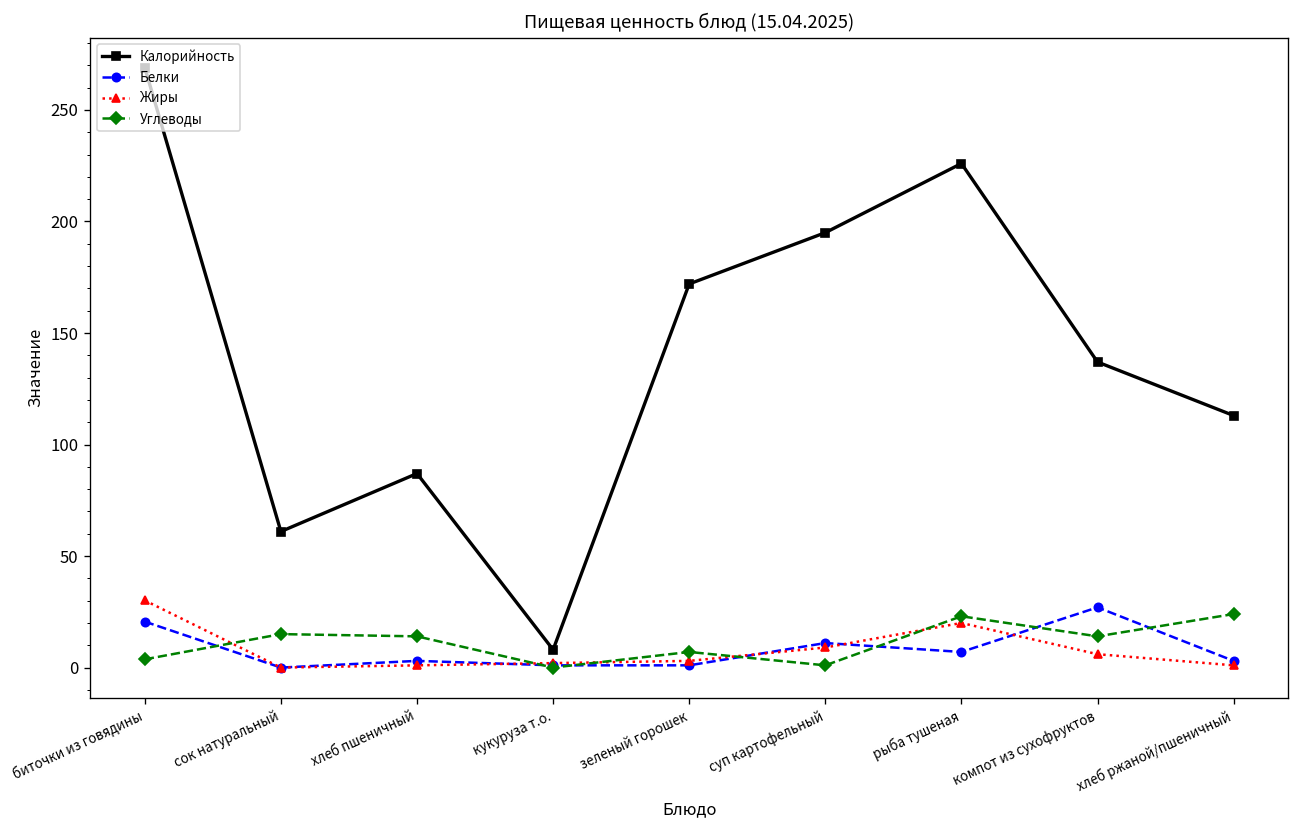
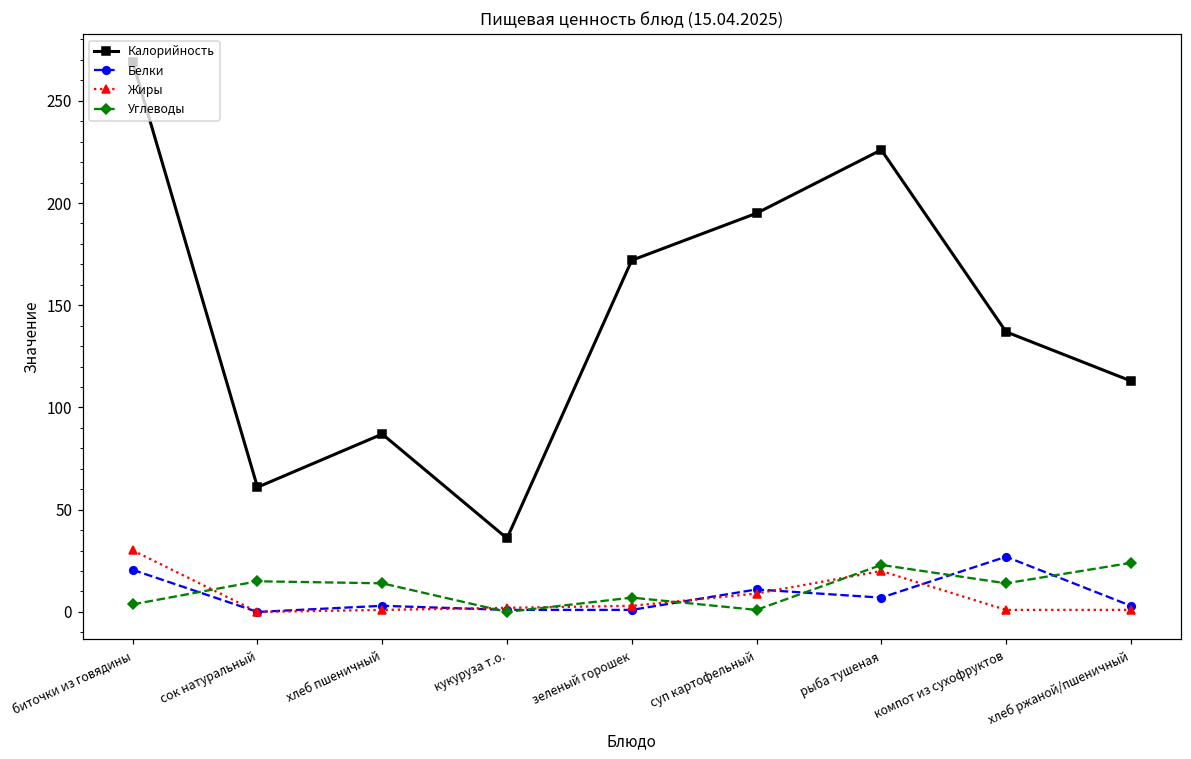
Калорийность, кукуруза т.о.: 8 -> 36
Жиры, компот из сухофруктов: 6 -> 1
